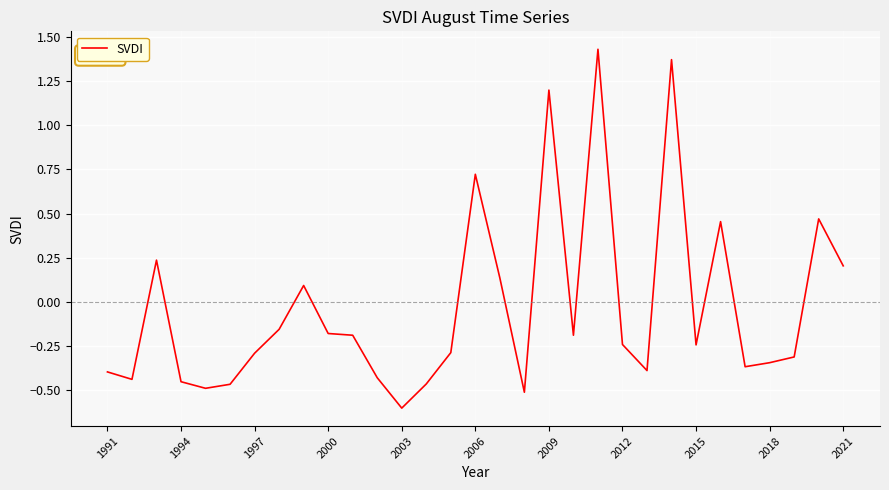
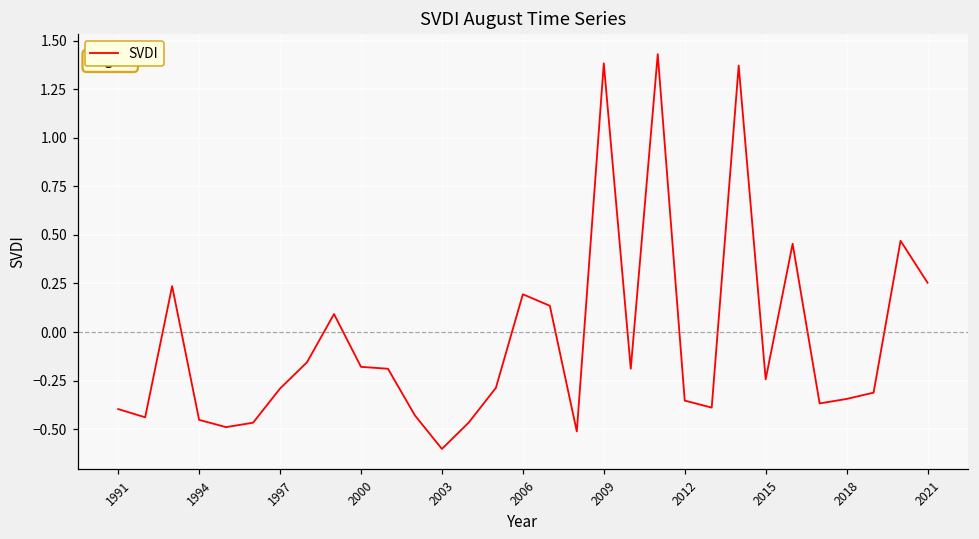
2006: 0.72 -> 0.19
2009: 1.20 -> 1.38
2012: -0.24 -> -0.35
2021: 0.20 -> 0.25
